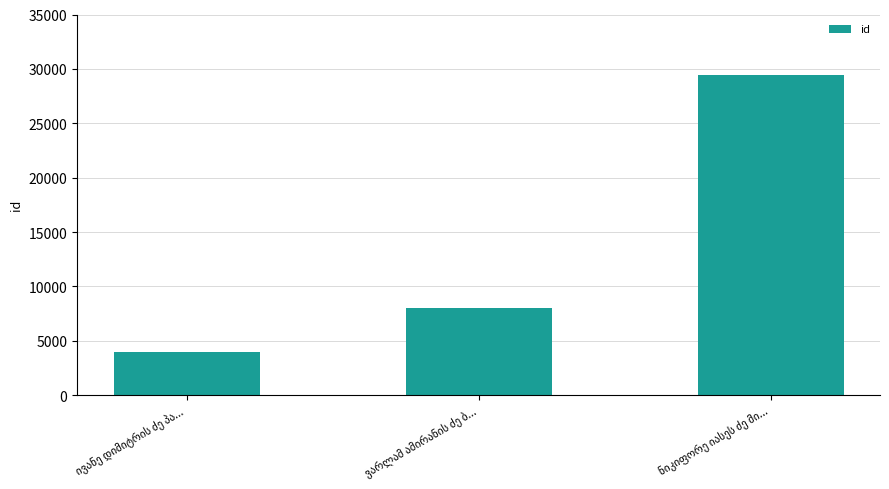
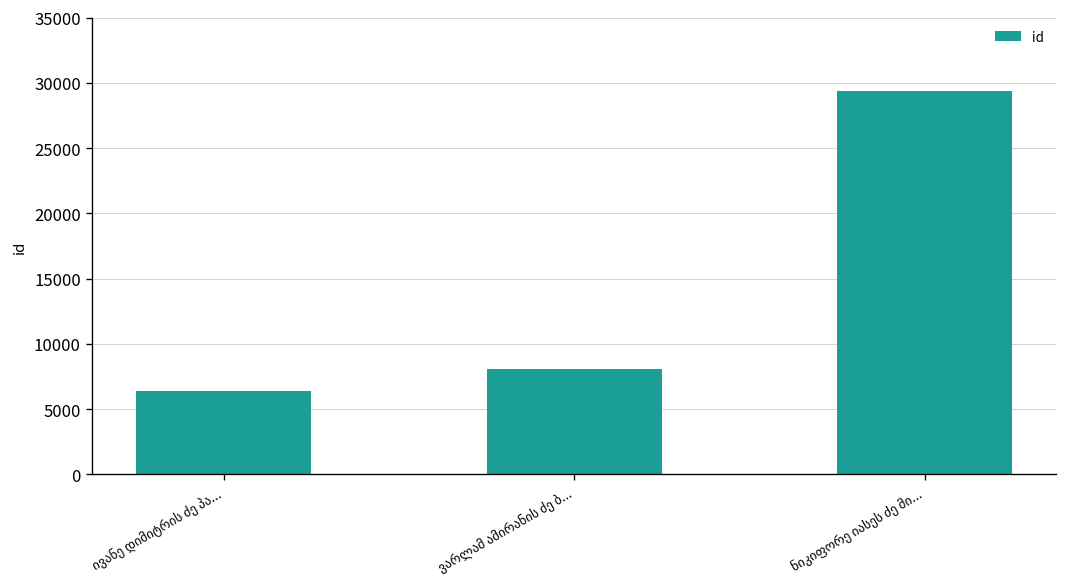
ივანე დიმიტრის ძე პა...: 4000 -> 6400
